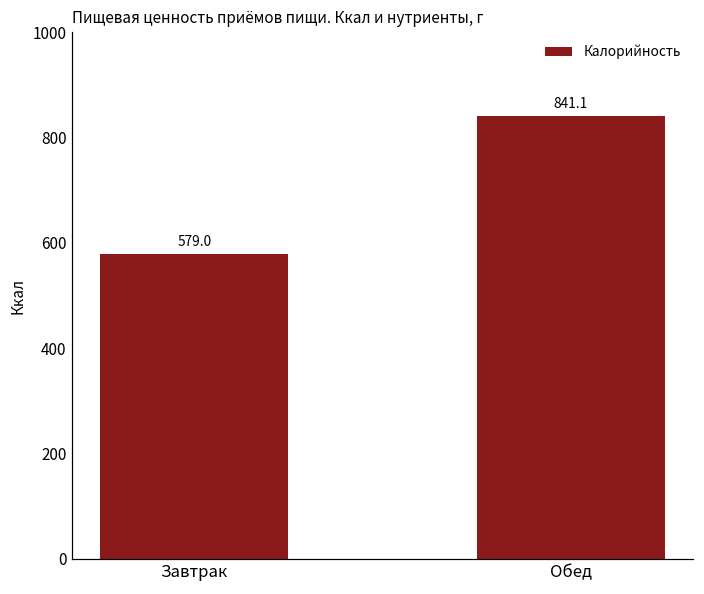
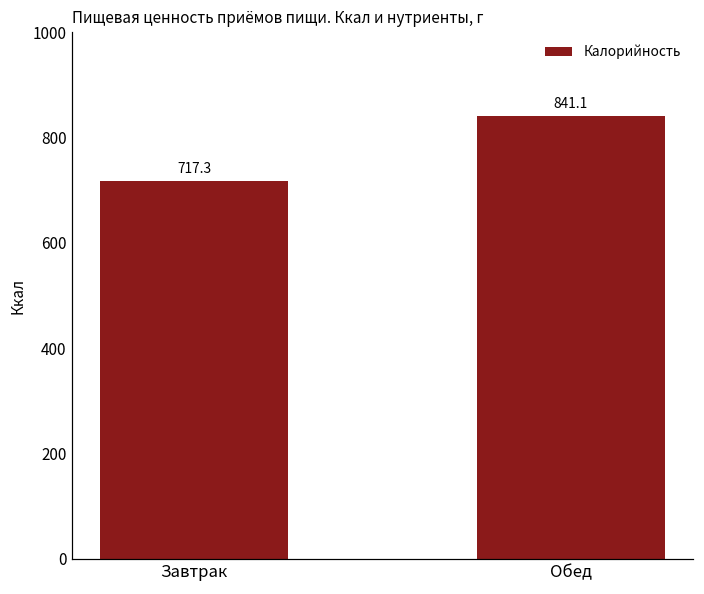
Завтрак: 579.0 -> 717.3
